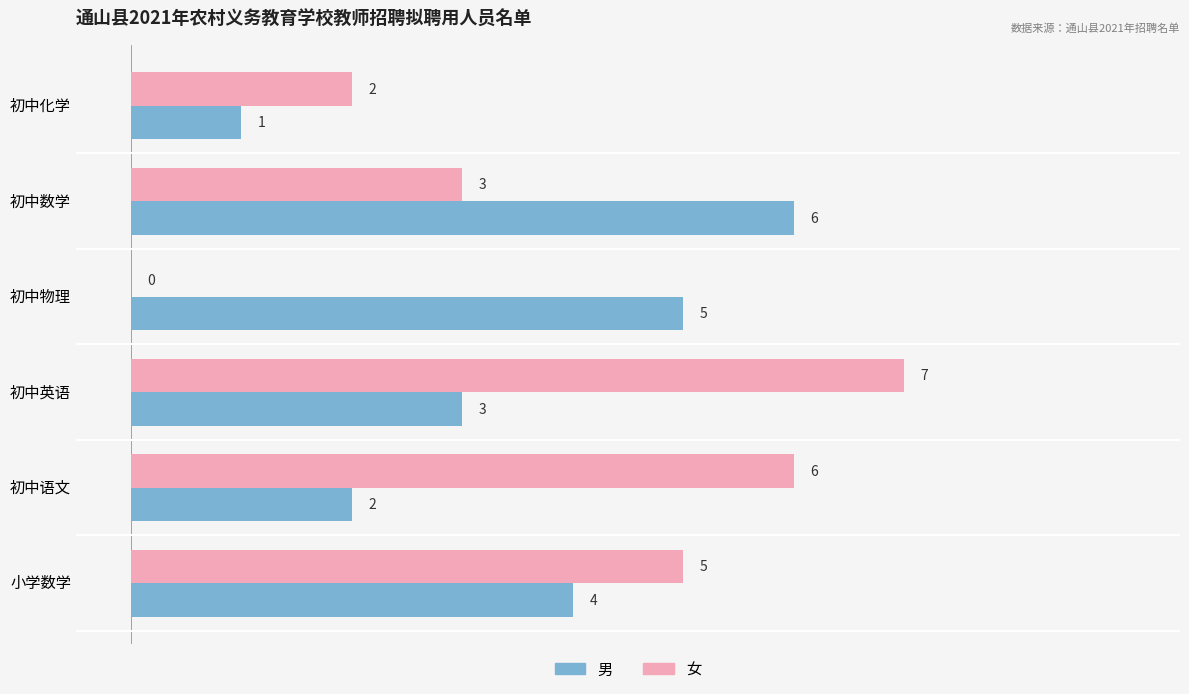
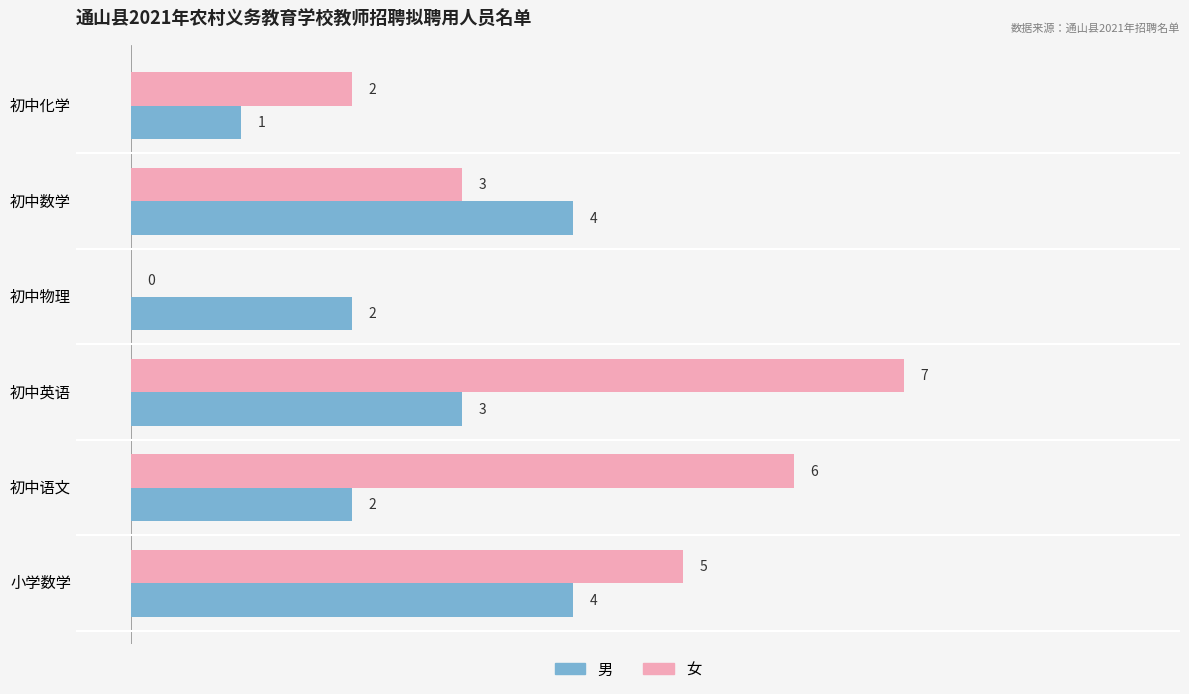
男, 初中数学: 6 -> 4
男, 初中物理: 5 -> 2
